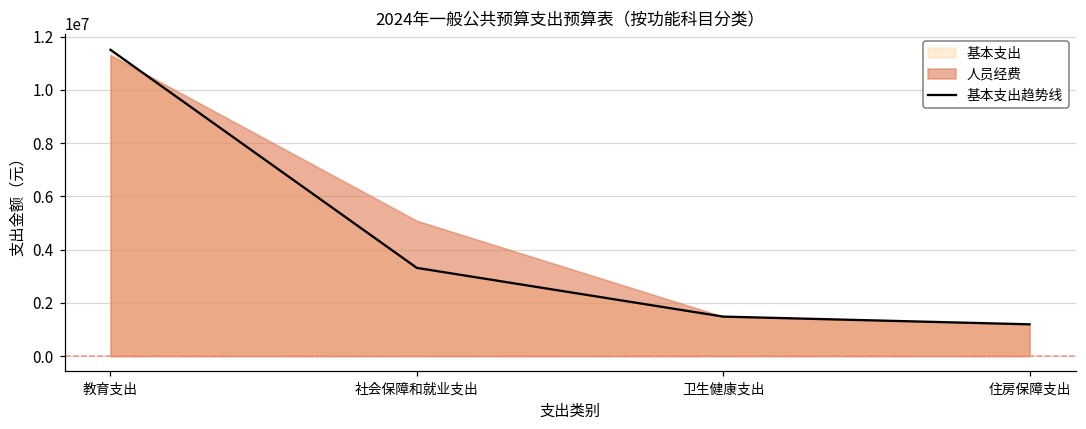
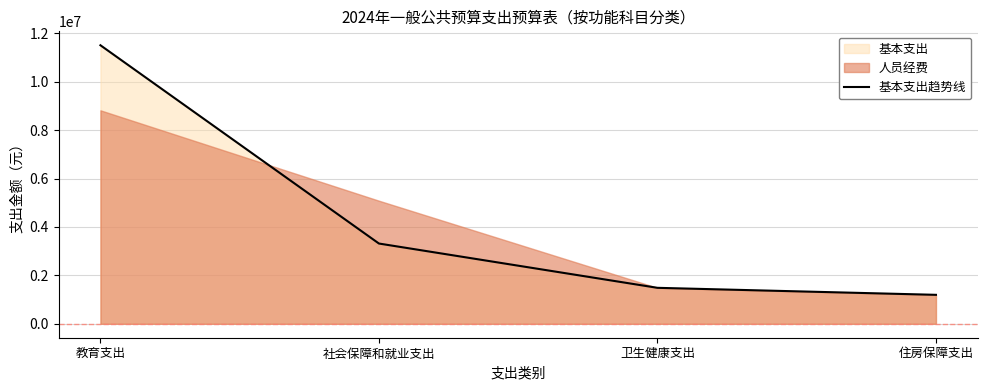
人员经费, 教育支出: 11300000 -> 8800000
